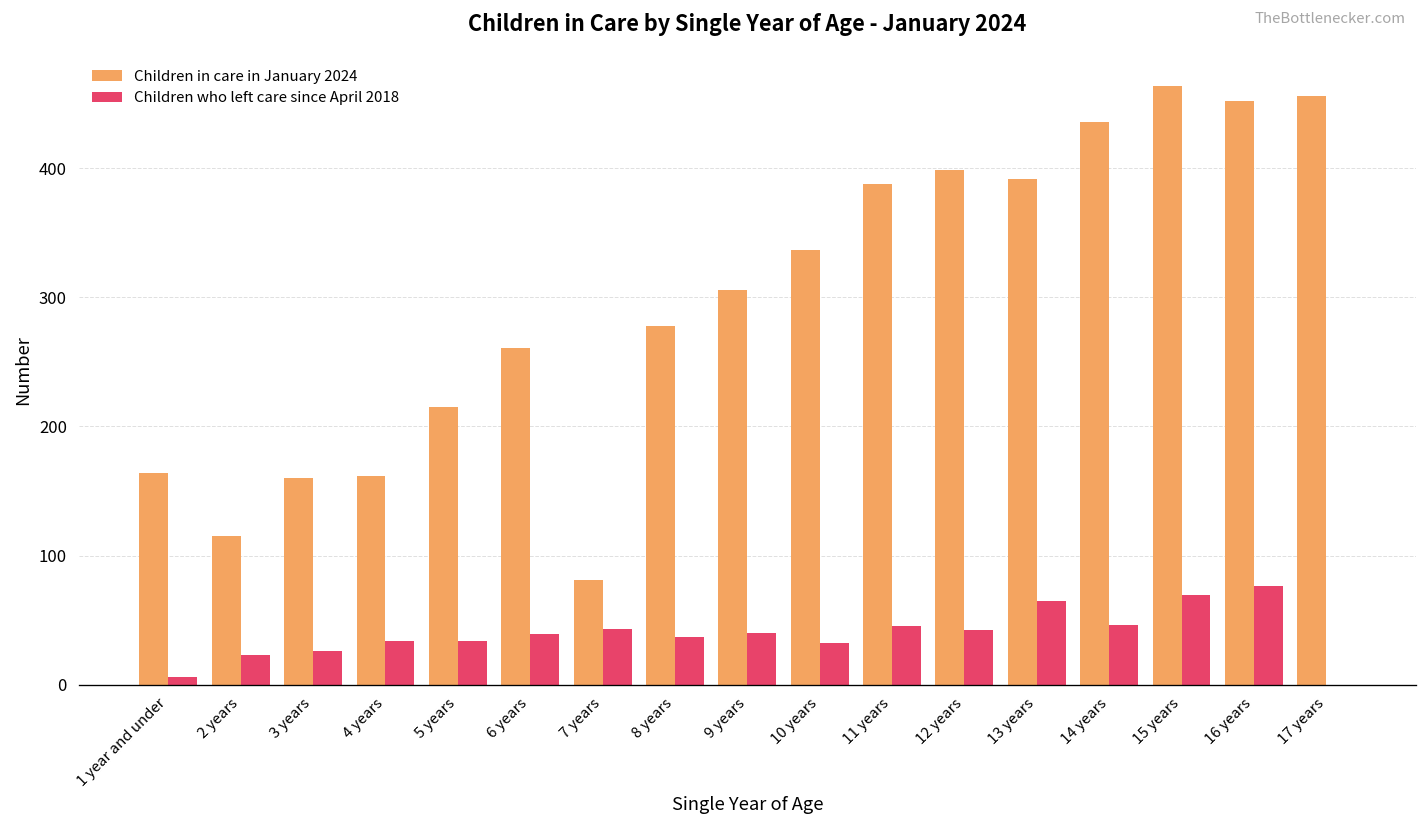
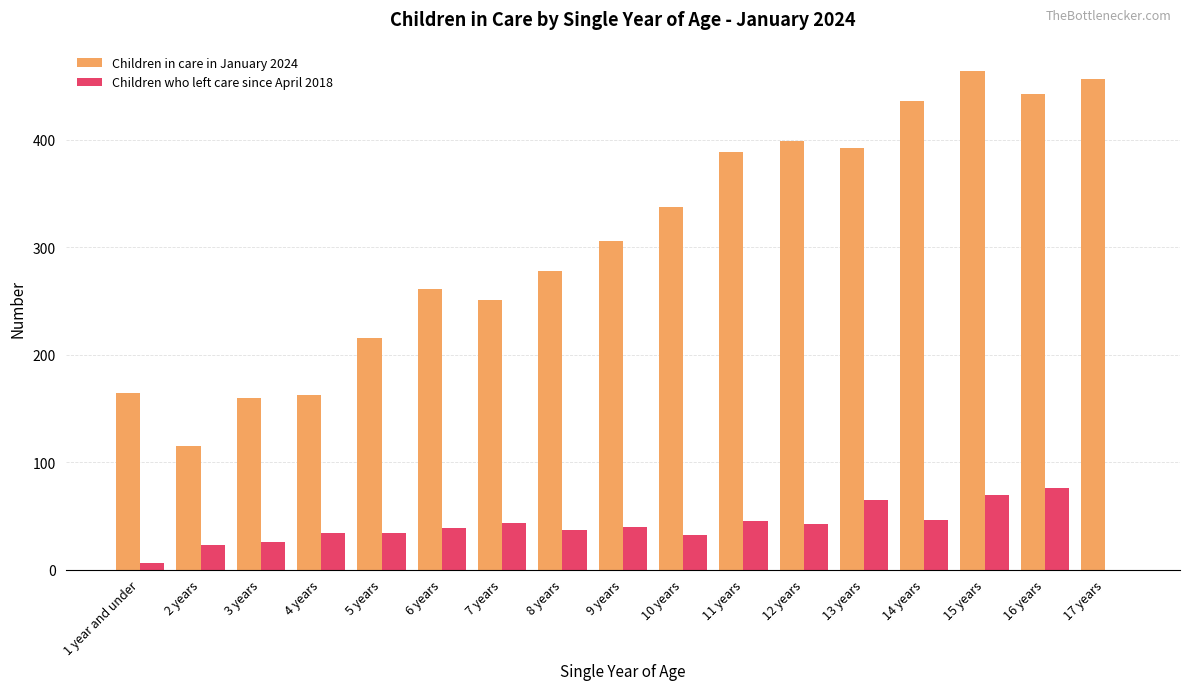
Children in care in January 2024, 7 years: 81 -> 251
Children in care in January 2024, 16 years: 452 -> 442
